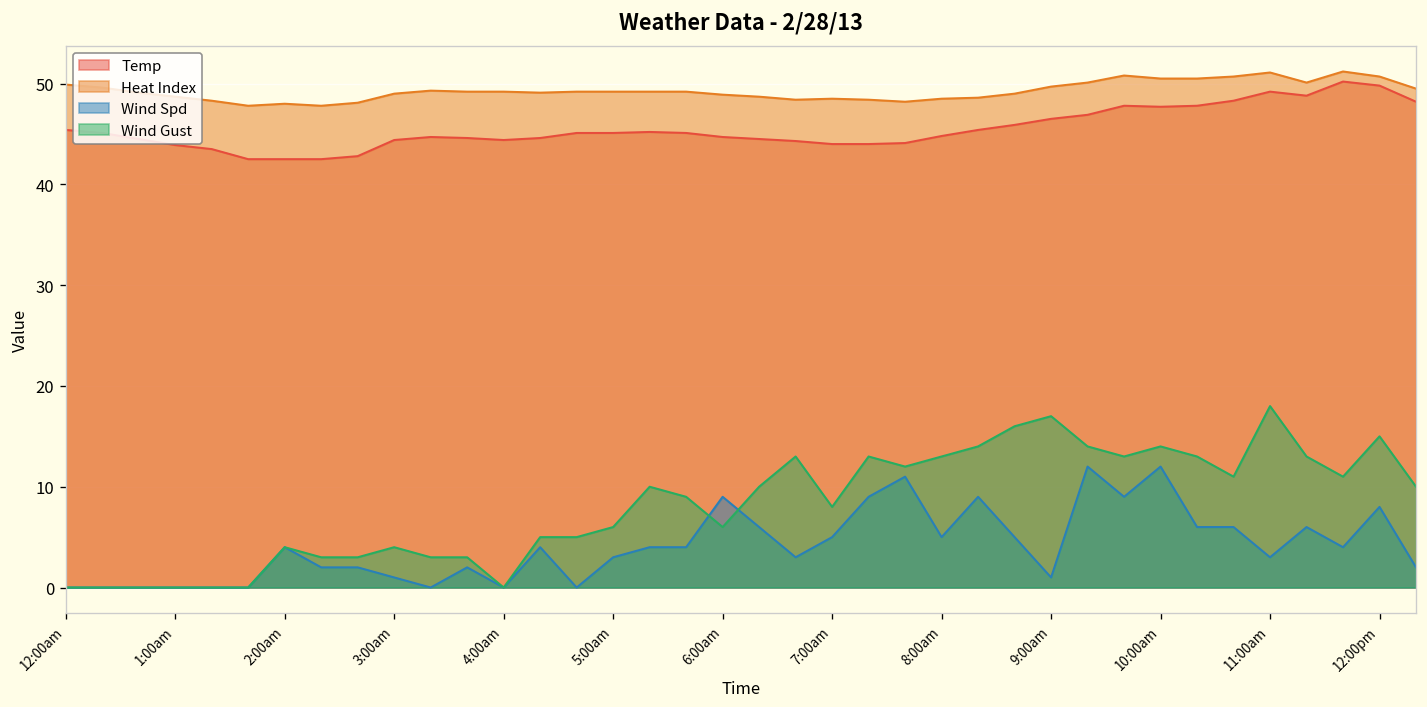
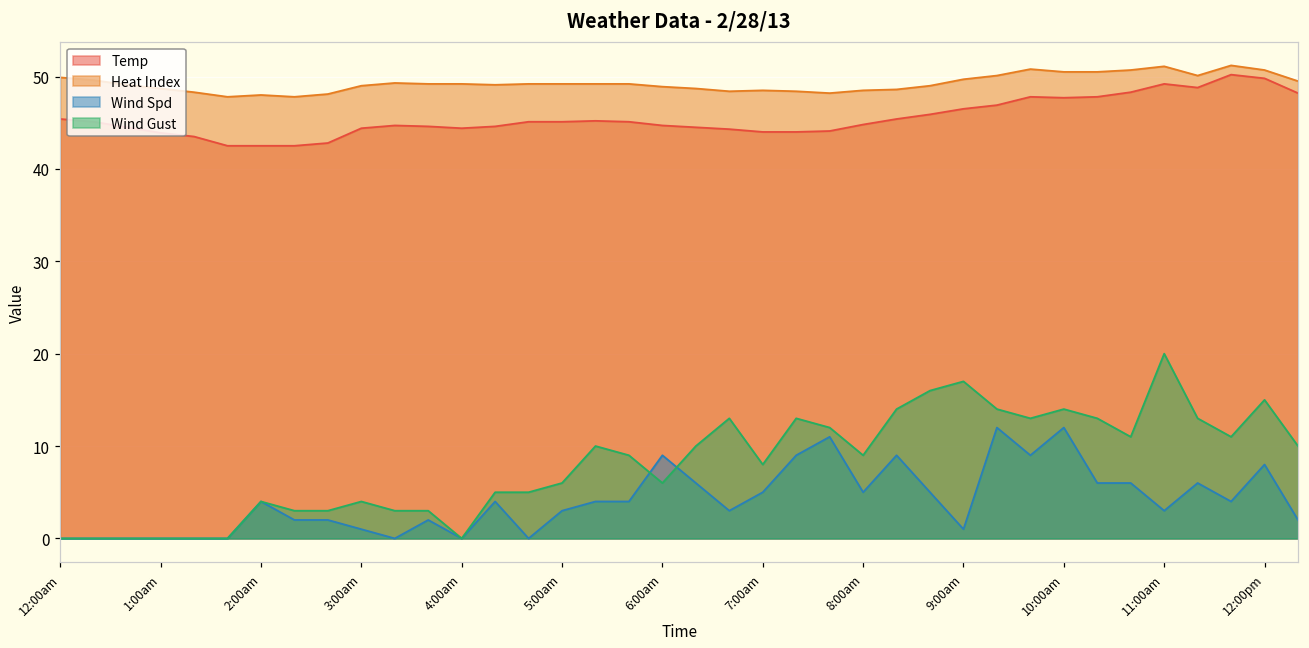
Wind Gust, 8:00am: 13 -> 9
Wind Gust, 11:00am: 18 -> 20
